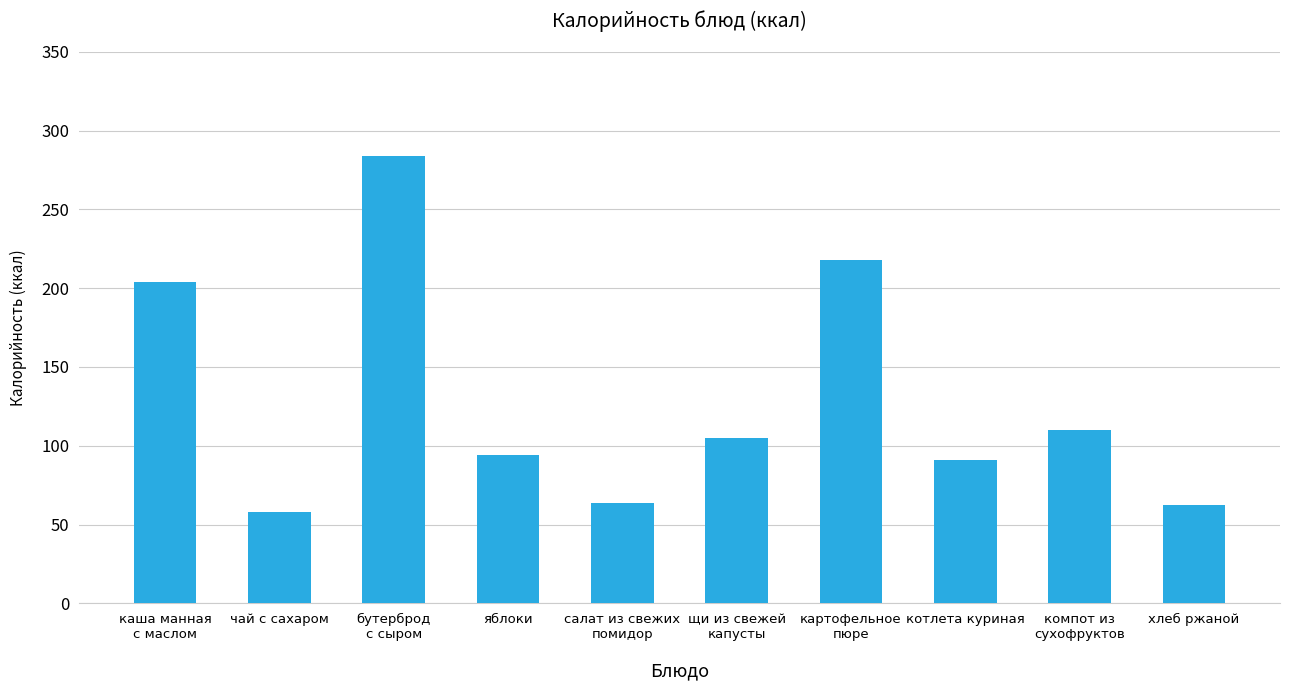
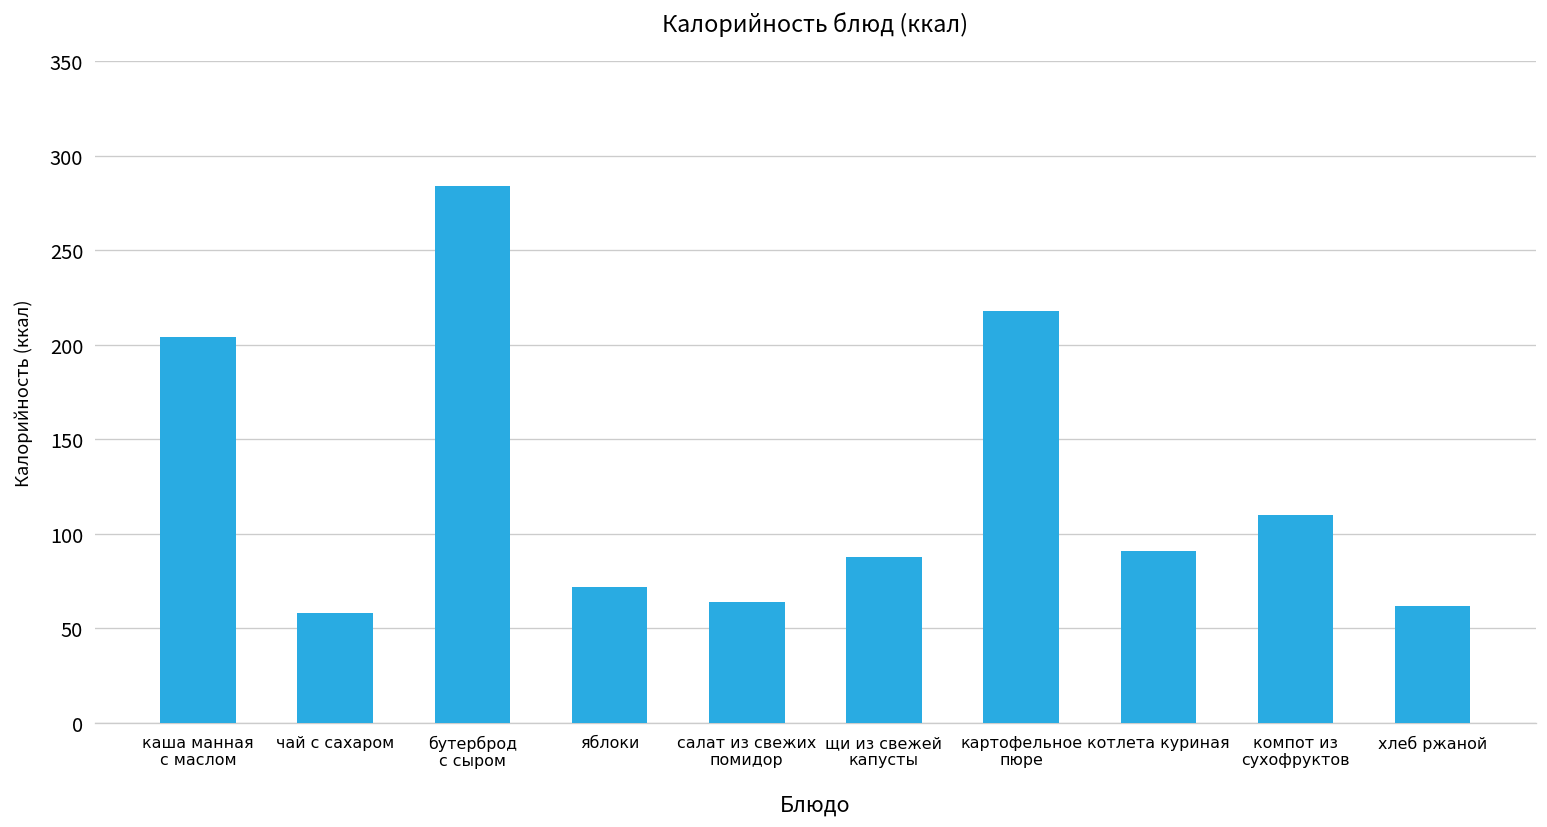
яблоки: 94 -> 72
щи из свежей капусты: 105 -> 88
